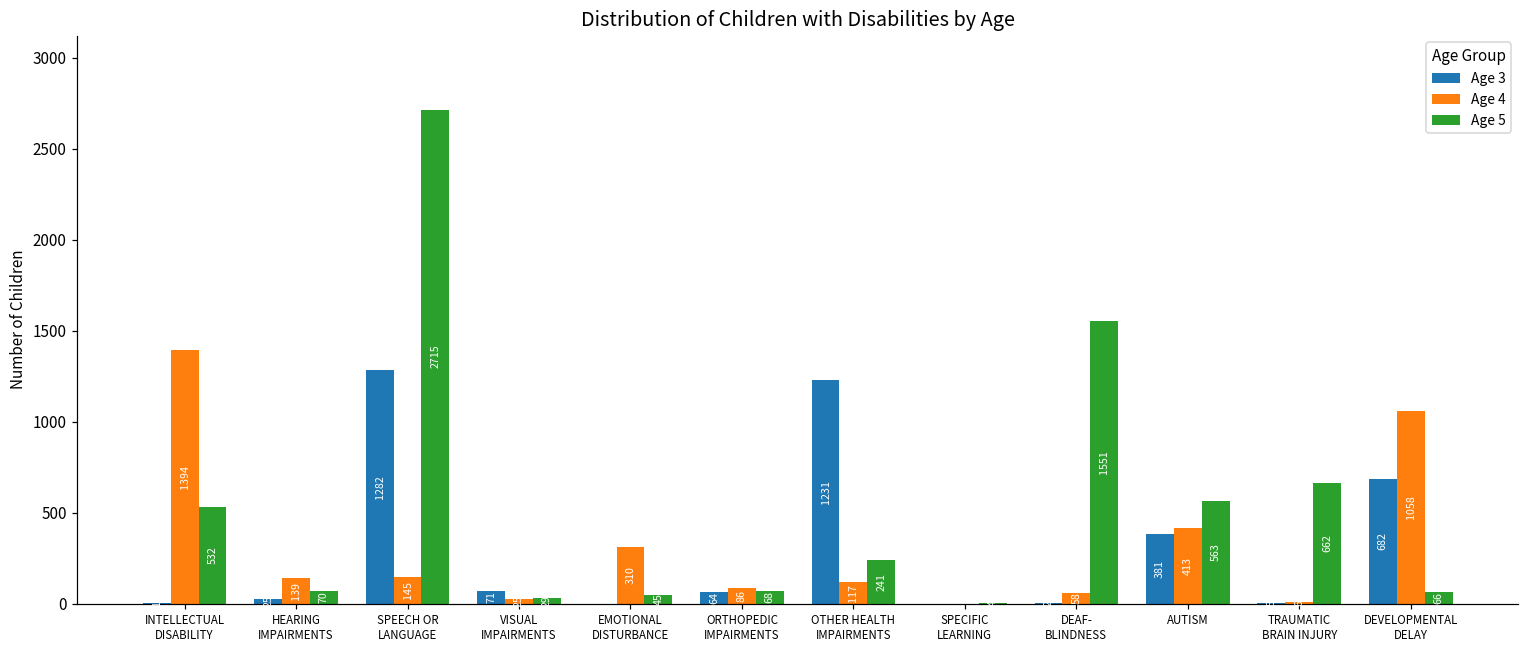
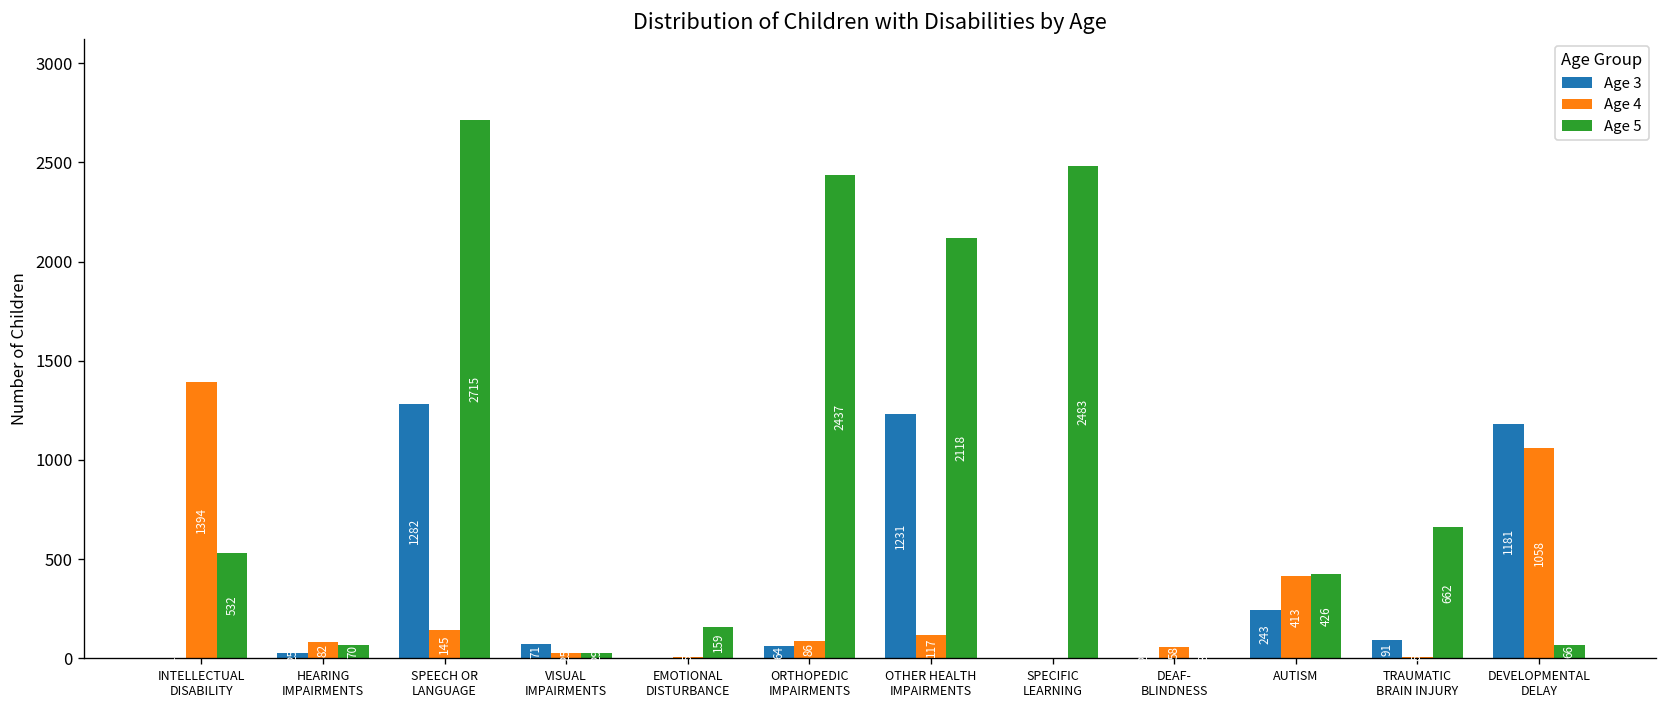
Age 4, HEARING IMPAIRMENTS: 139 -> 82
Age 4, EMOTIONAL DISTURBANCE: 310 -> 10
Age 5, EMOTIONAL DISTURBANCE: 45 -> 159
Age 5, ORTHOPEDIC IMPAIRMENTS: 68 -> 2437
Age 5, OTHER HEALTH IMPAIRMENTS: 241 -> 2118
Age 5, SPECIFIC LEARNING: 0 -> 2480
Age 5, DEAF- BLINDNESS: 1550 -> 0
Age 3, AUTISM: 381 -> 243
Age 5, AUTISM: 563 -> 426
Age 3, TRAUMATIC BRAIN INJURY: 10 -> 90
Age 3, DEVELOPMENTAL DELAY: 682 -> 1181
